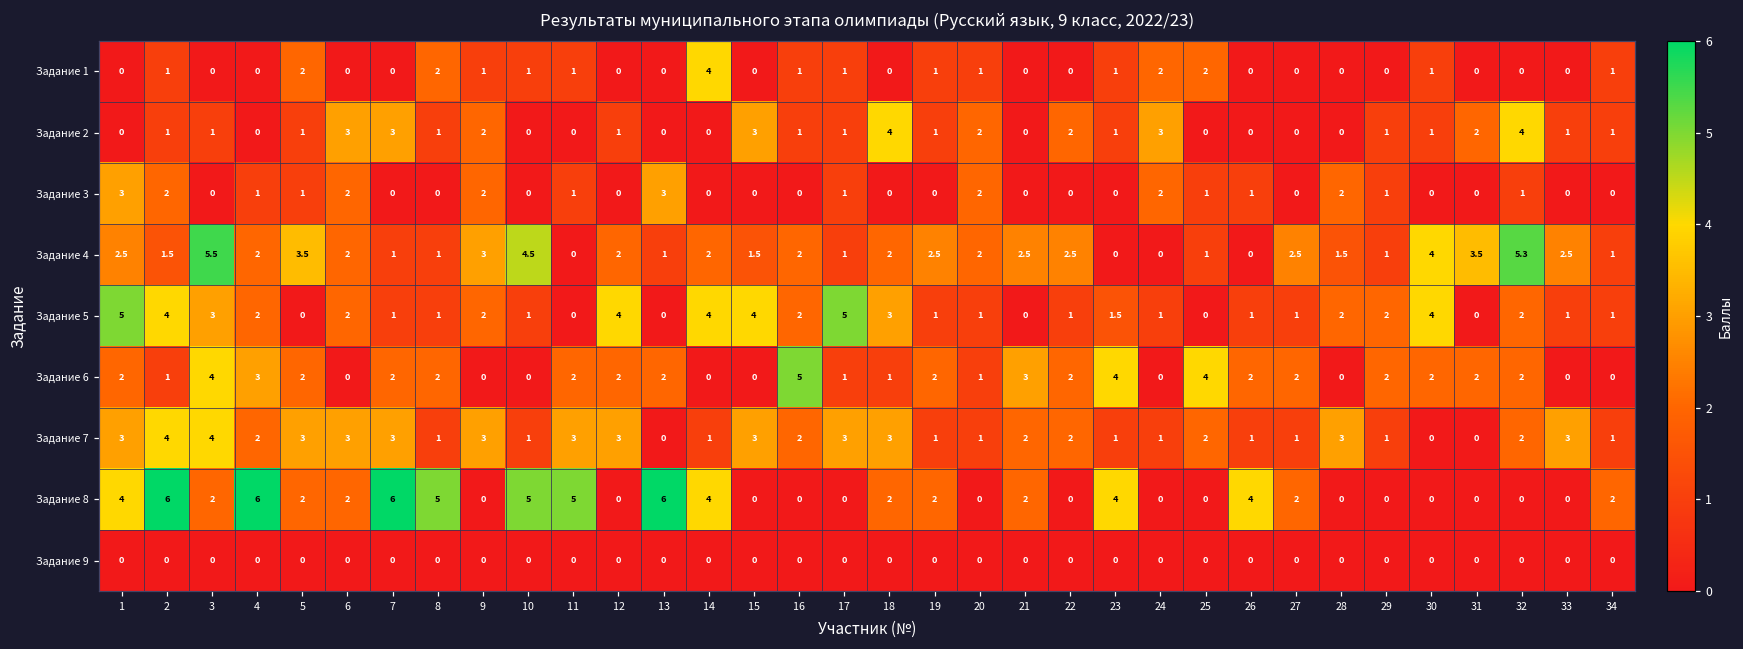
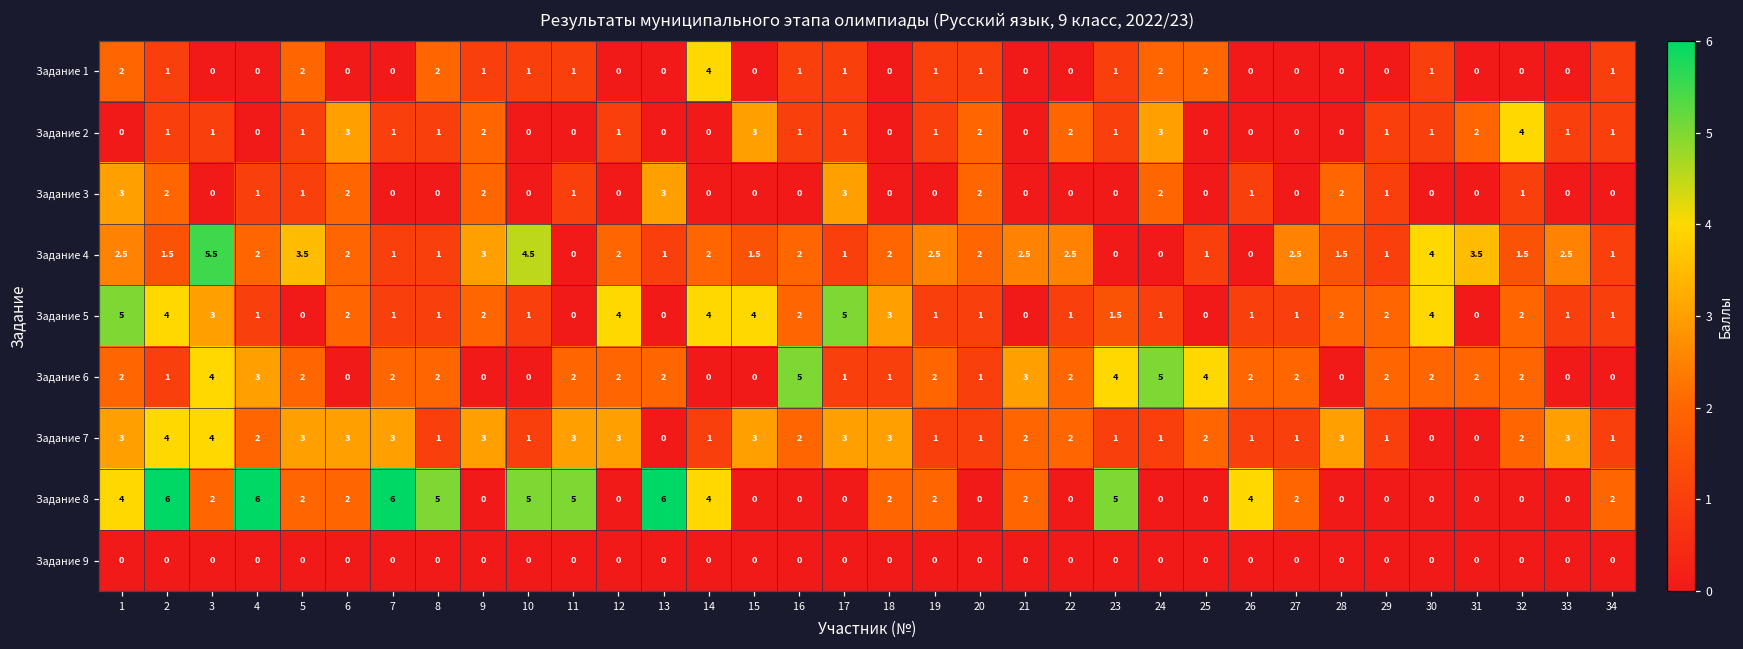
Задание 1, 1: 0 -> 2
Задание 2, 7: 3 -> 1
Задание 2, 18: 4 -> 0
Задание 3, 17: 1 -> 3
Задание 3, 25: 1 -> 0
Задание 4, 32: 5.3 -> 1.5
Задание 5, 4: 2 -> 1
Задание 6, 24: 0 -> 5
Задание 8, 23: 4 -> 5
